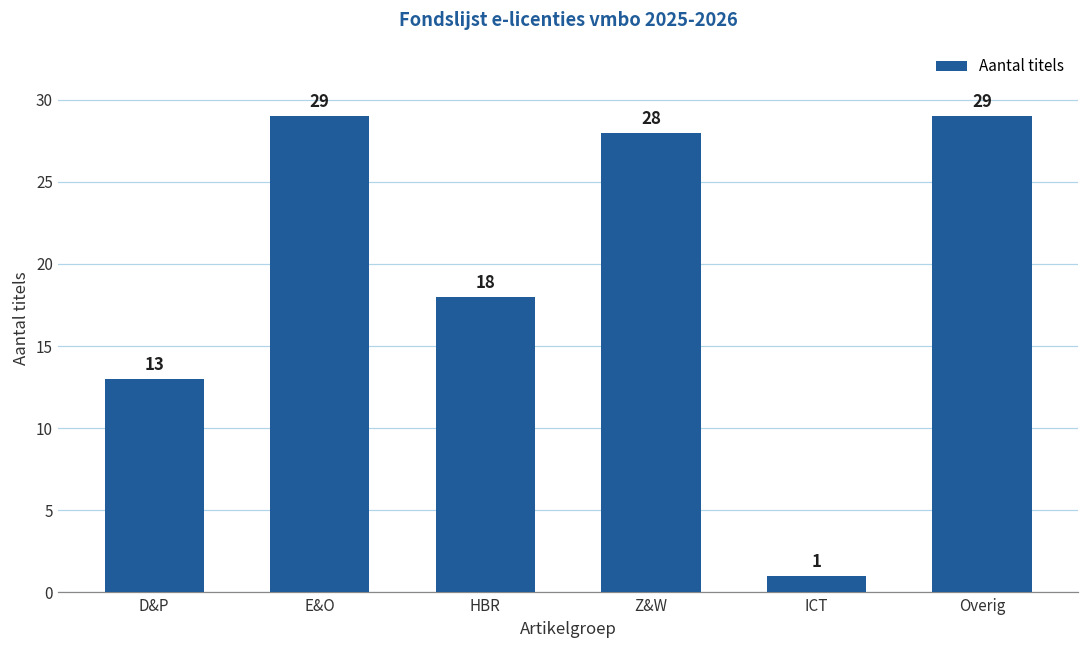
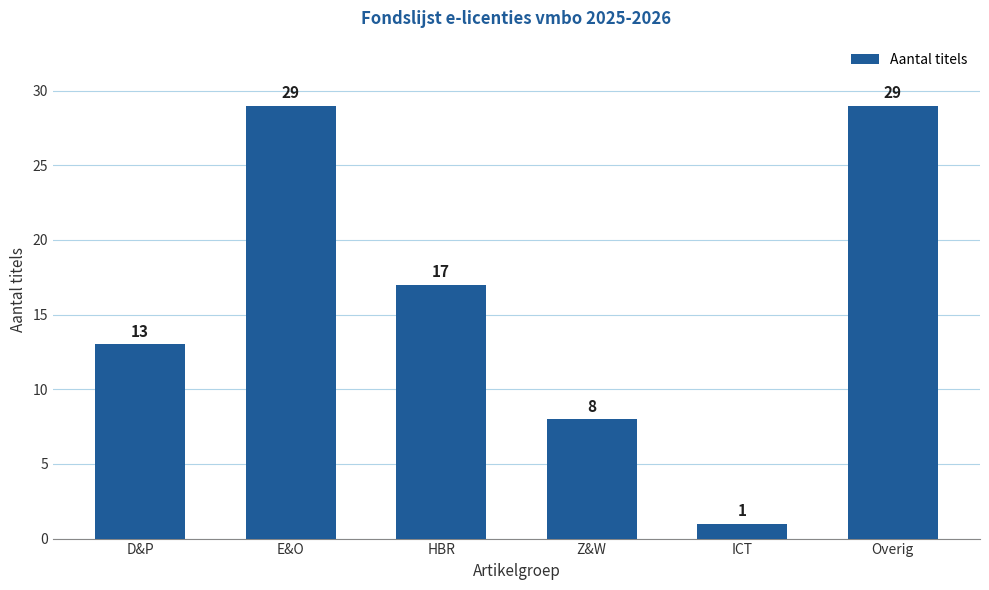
HBR: 18 -> 17
Z&W: 28 -> 8
